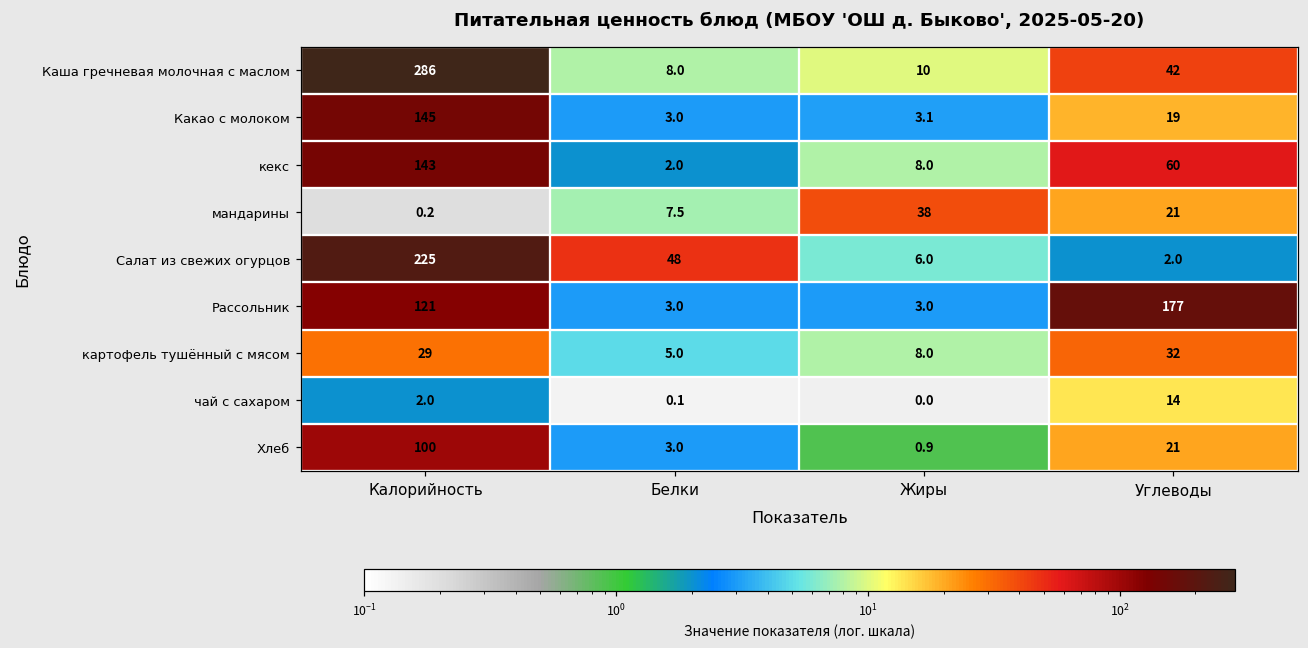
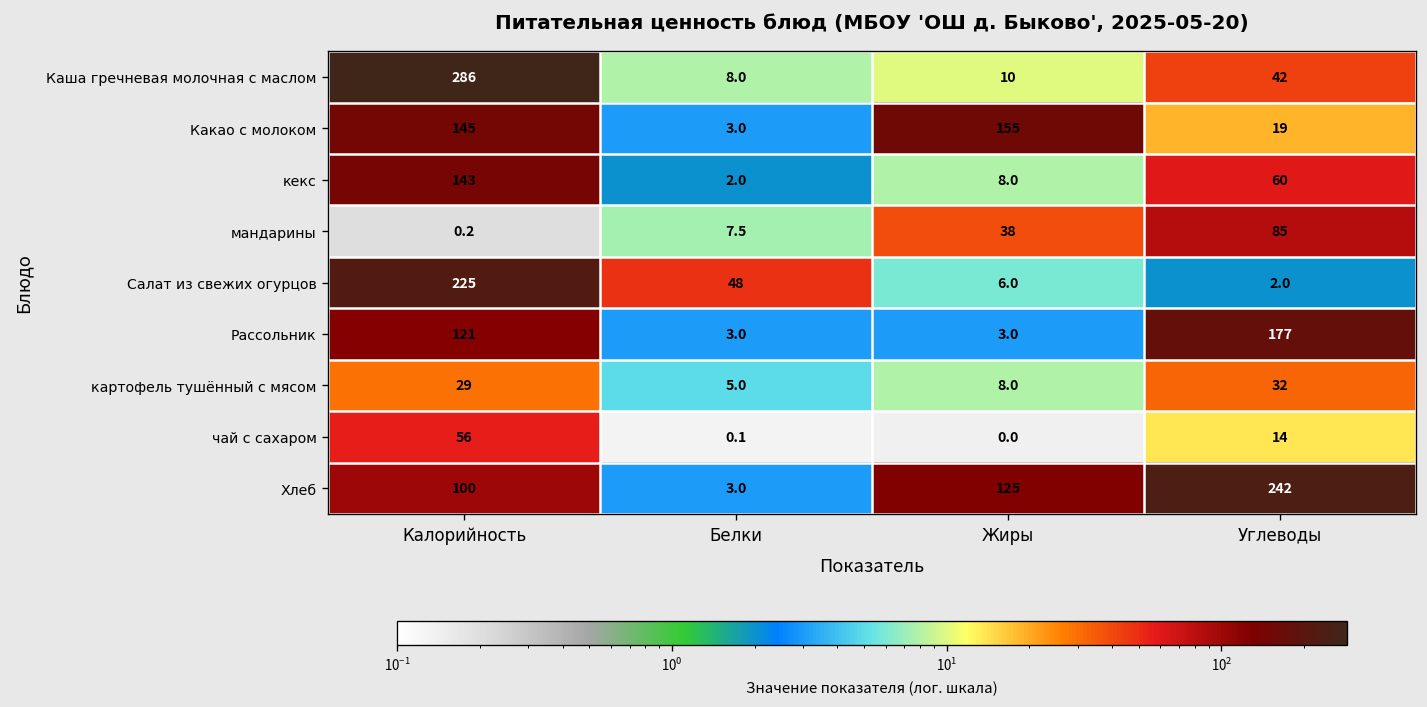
Какао с молоком, Жиры: 3.1 -> 155
мандарины, Углеводы: 21 -> 85
чай с сахаром, Калорийность: 2.0 -> 56
Хлеб, Жиры: 0.9 -> 125
Хлеб, Углеводы: 21 -> 242
